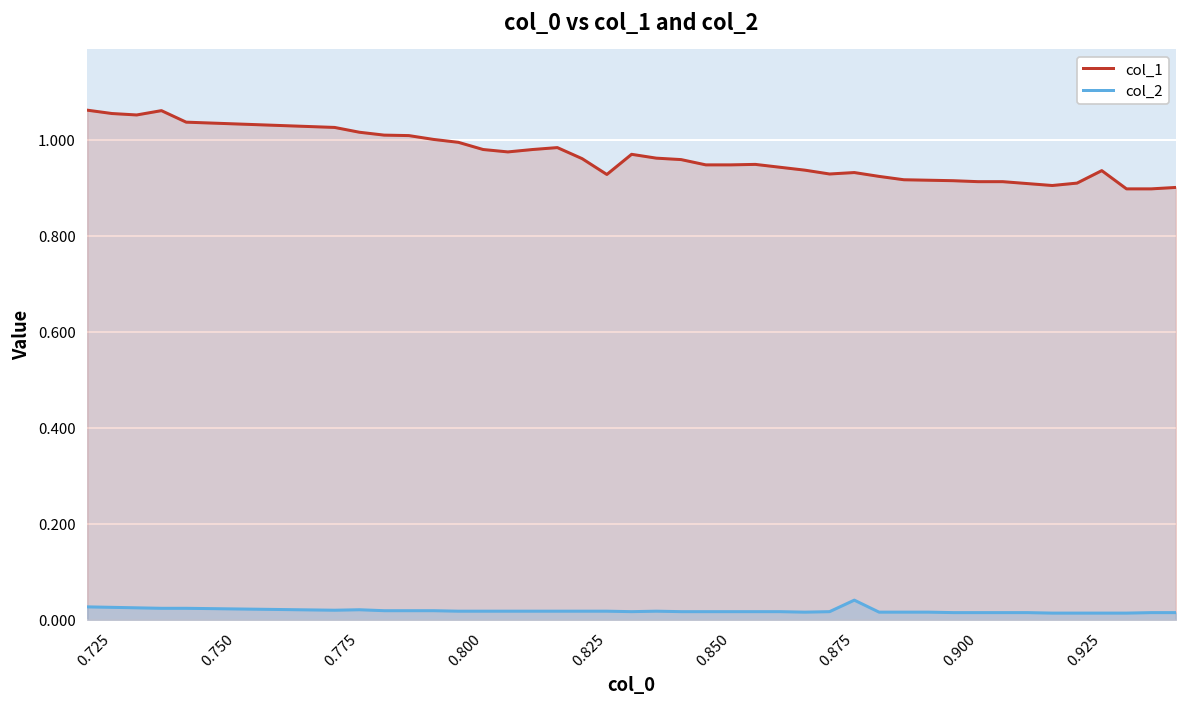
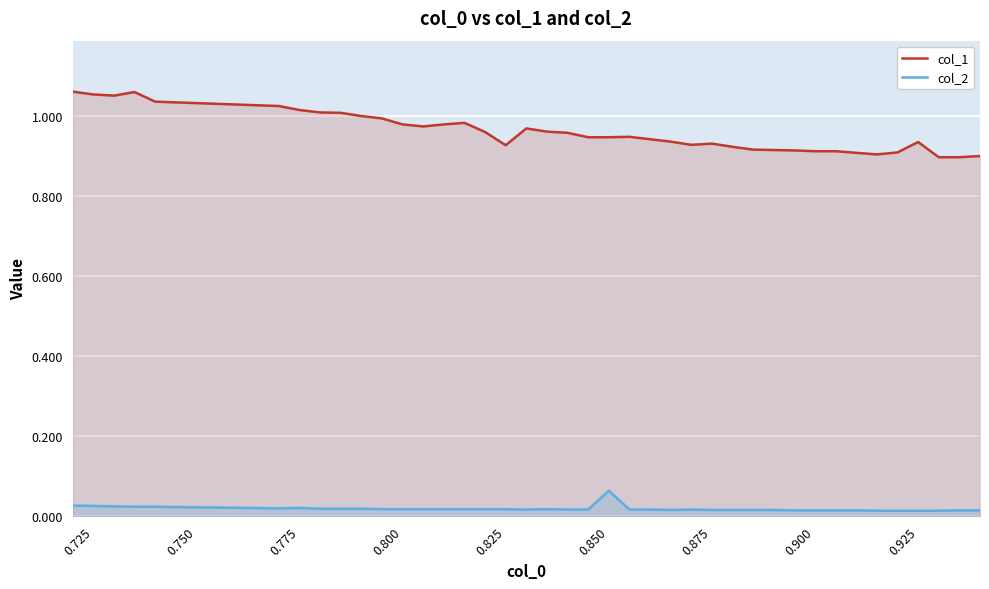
col_2, 0.850: 0.02 -> 0.06
col_2, 0.875: 0.04 -> 0.02
